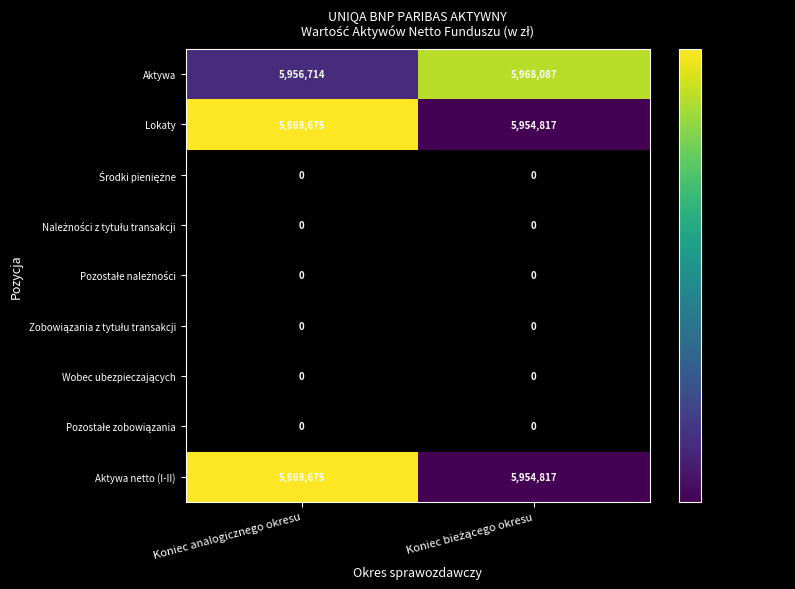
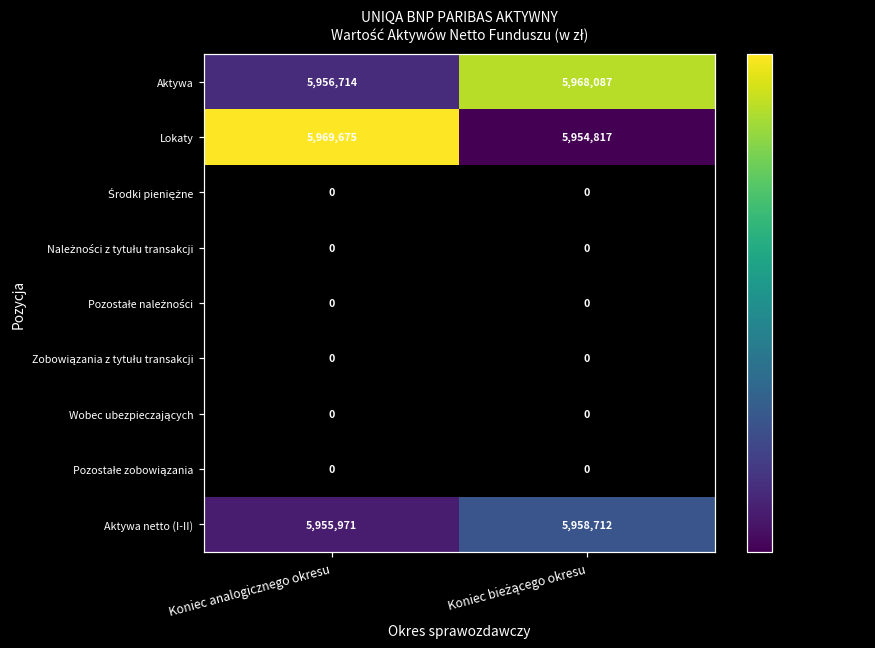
Aktywa netto (I-II), Koniec analogicznego okresu: 5,969,675 -> 5,955,971
Aktywa netto (I-II), Koniec bieżącego okresu: 5,954,817 -> 5,958,712
